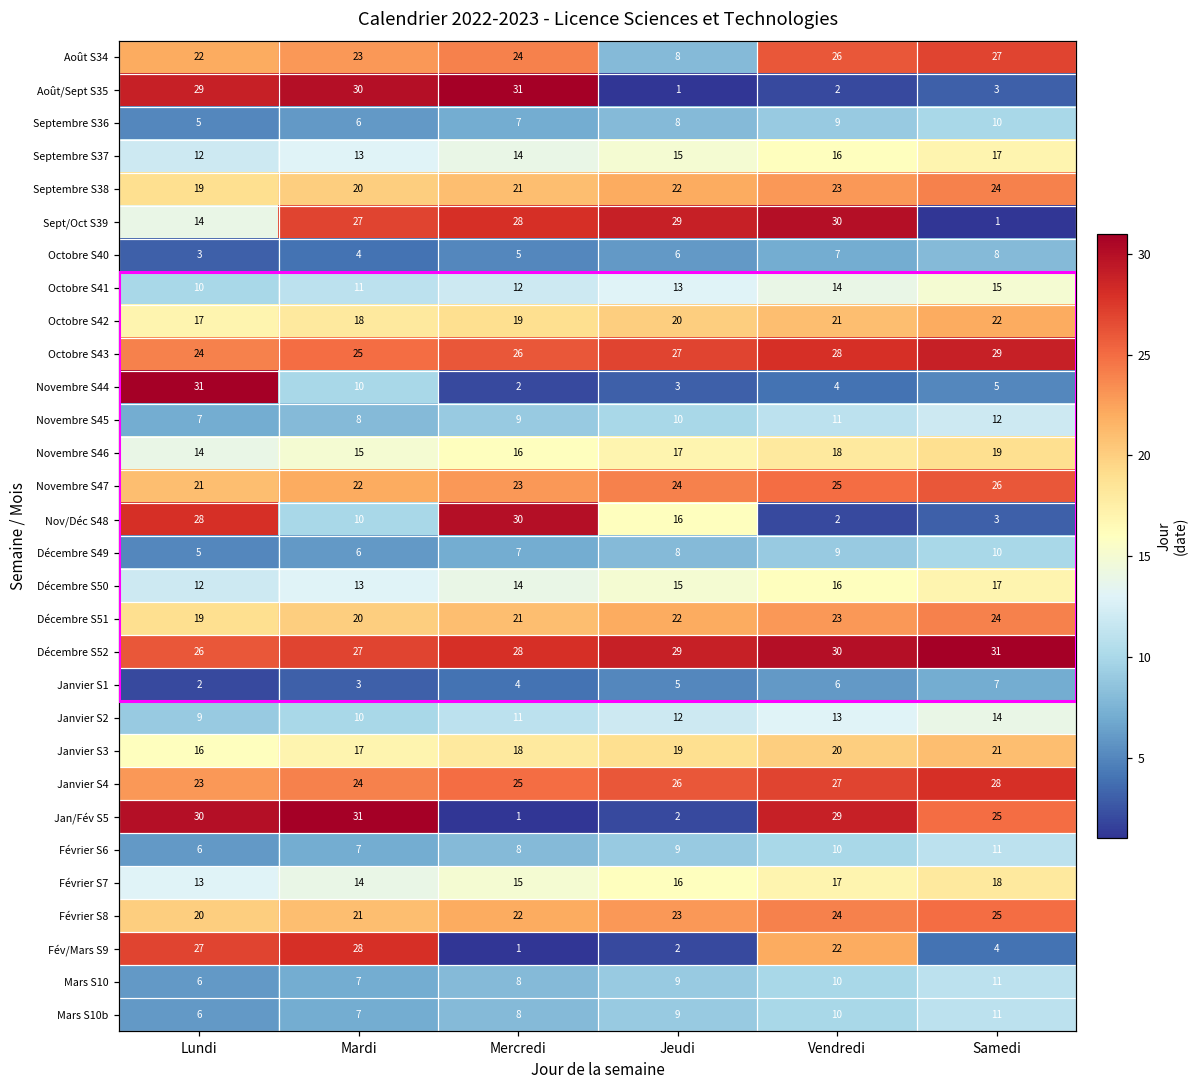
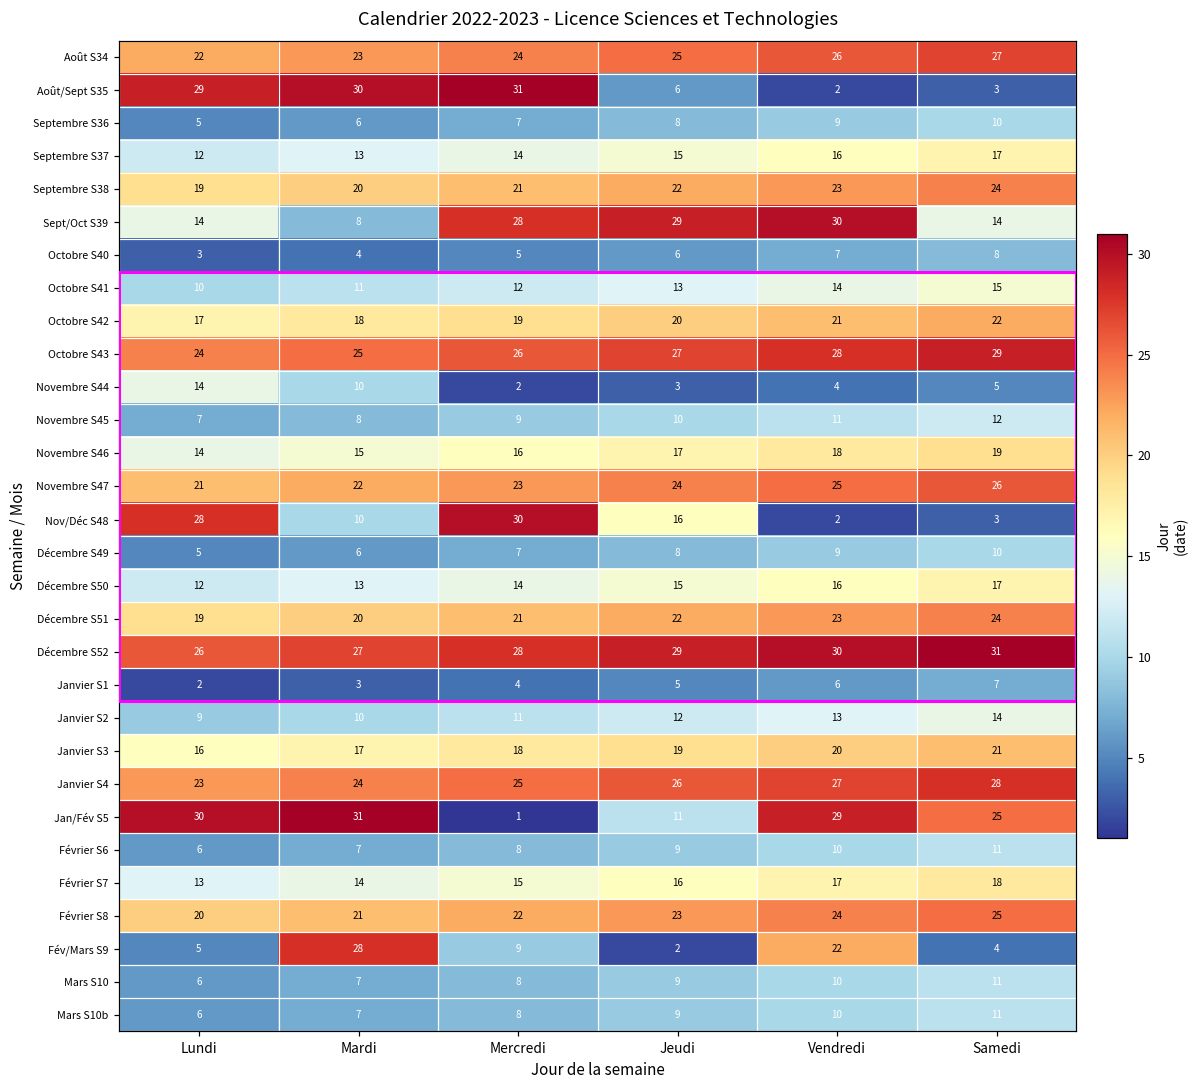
Août S34, Jeudi: 8 -> 25
Août/Sept S35, Jeudi: 1 -> 6
Sept/Oct S39, Mardi: 27 -> 8
Sept/Oct S39, Samedi: 1 -> 14
Novembre S44, Lundi: 31 -> 14
Jan/Fév S5, Jeudi: 2 -> 11
Fév/Mars S9, Lundi: 27 -> 5
Fév/Mars S9, Mercredi: 1 -> 9
